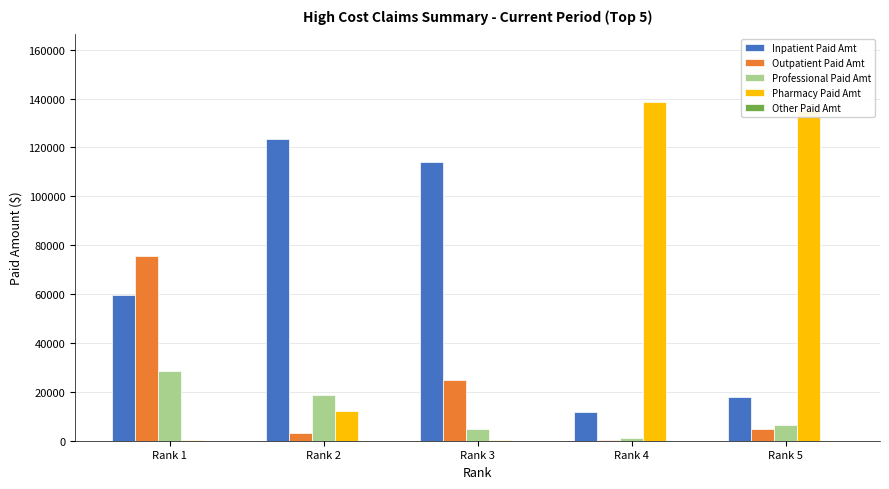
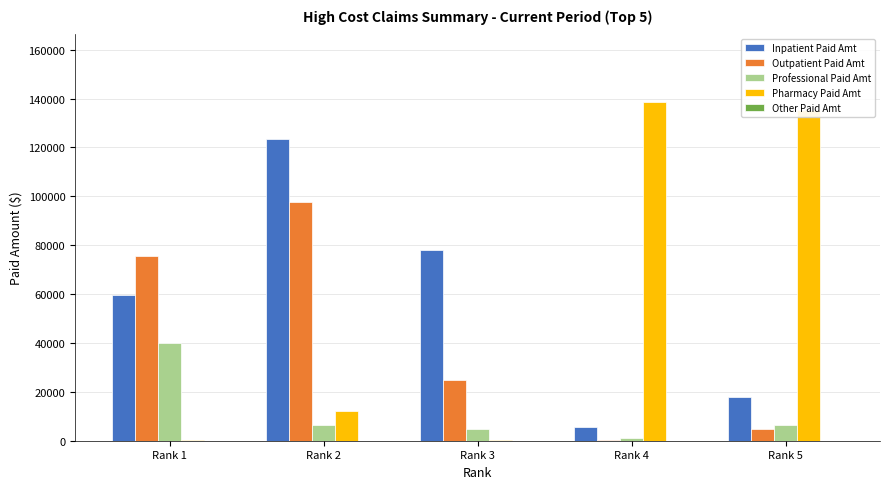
Professional Paid Amt, Rank 1: 29000 -> 40000
Outpatient Paid Amt, Rank 2: 3000 -> 98000
Professional Paid Amt, Rank 2: 19000 -> 7000
Inpatient Paid Amt, Rank 3: 114000 -> 78000
Inpatient Paid Amt, Rank 4: 12000 -> 6000
